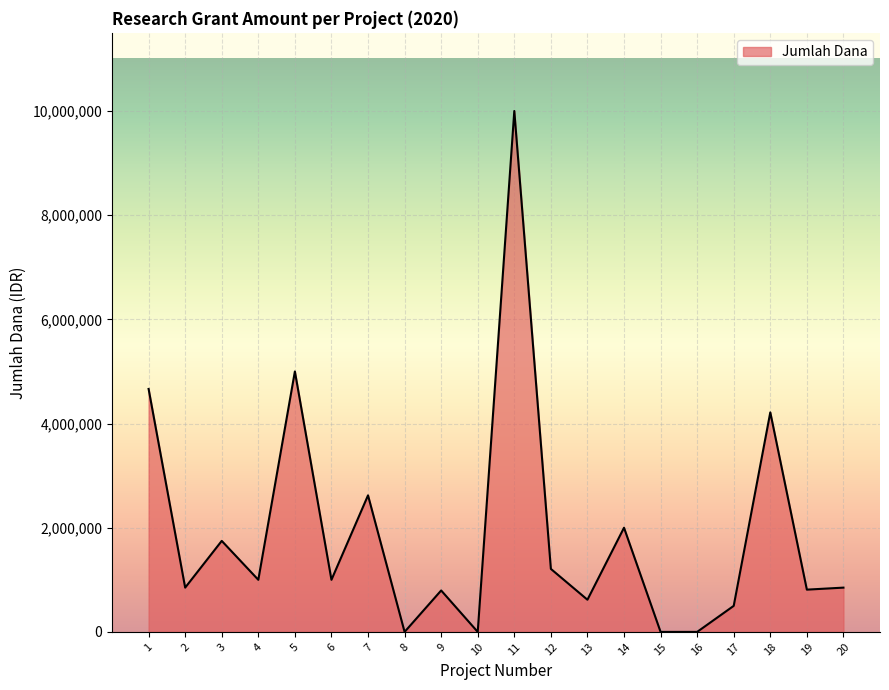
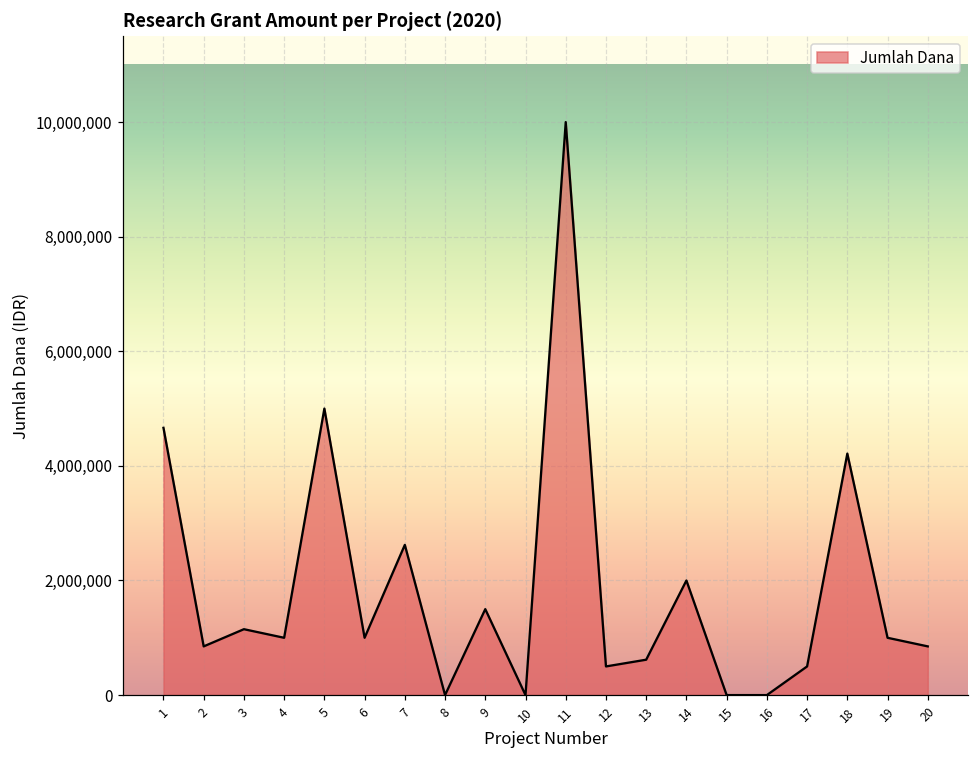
3: 1,700,000 -> 1,200,000
9: 800,000 -> 1,500,000
12: 1,200,000 -> 500,000
19: 800,000 -> 1,000,000
